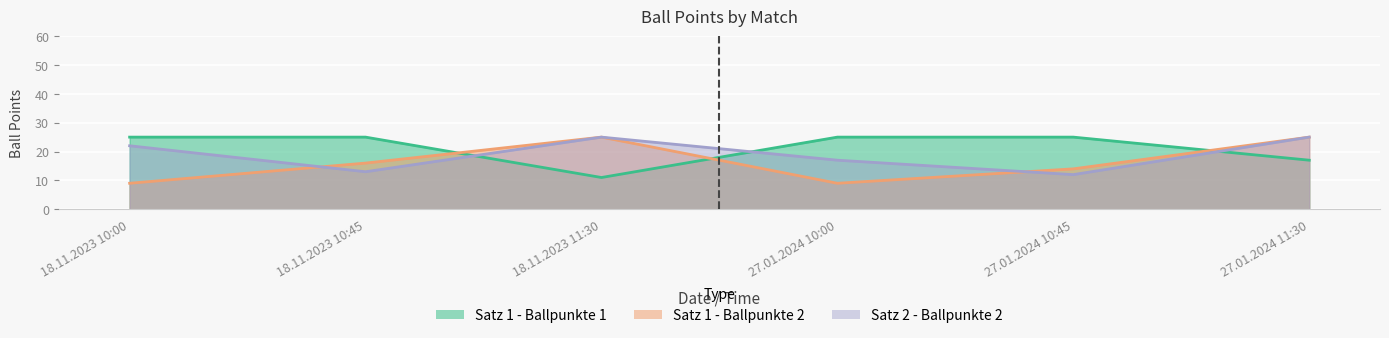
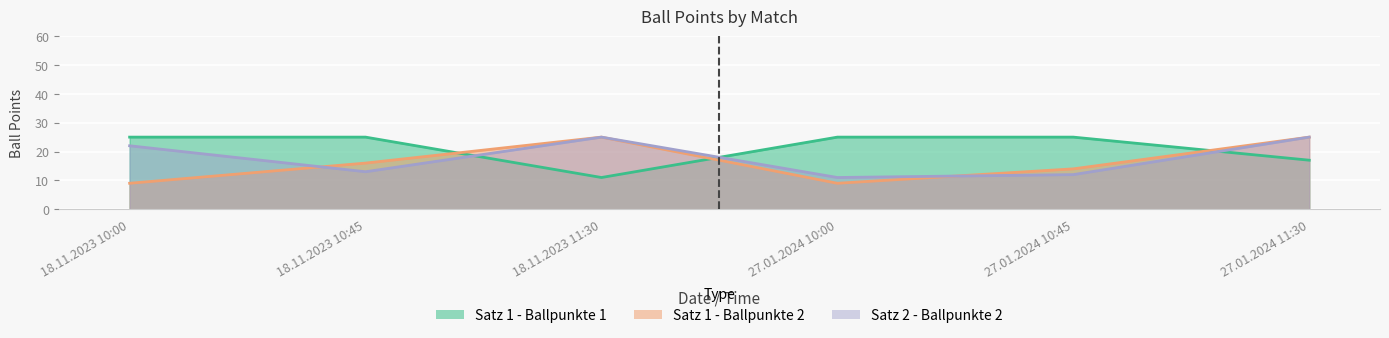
Satz 2 - Ballpunkte 2, 27.01.2024 10:00: 17 -> 11
